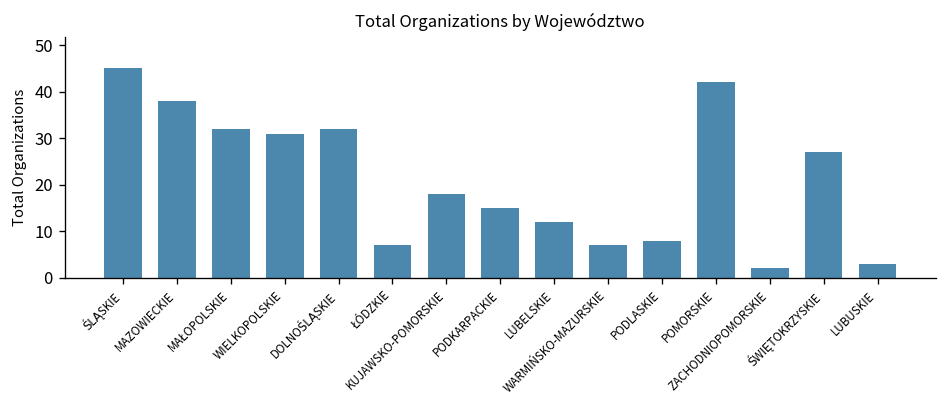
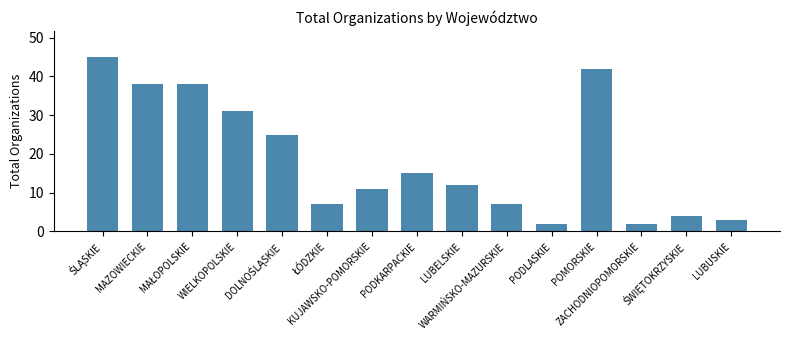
MAŁOPOLSKIE: 32 -> 38
DOLNOŚLĄSKIE: 32 -> 25
KUJAWSKO-POMORSKIE: 18 -> 11
PODLASKIE: 8 -> 2
ŚWIĘTOKRZYSKIE: 27 -> 4
